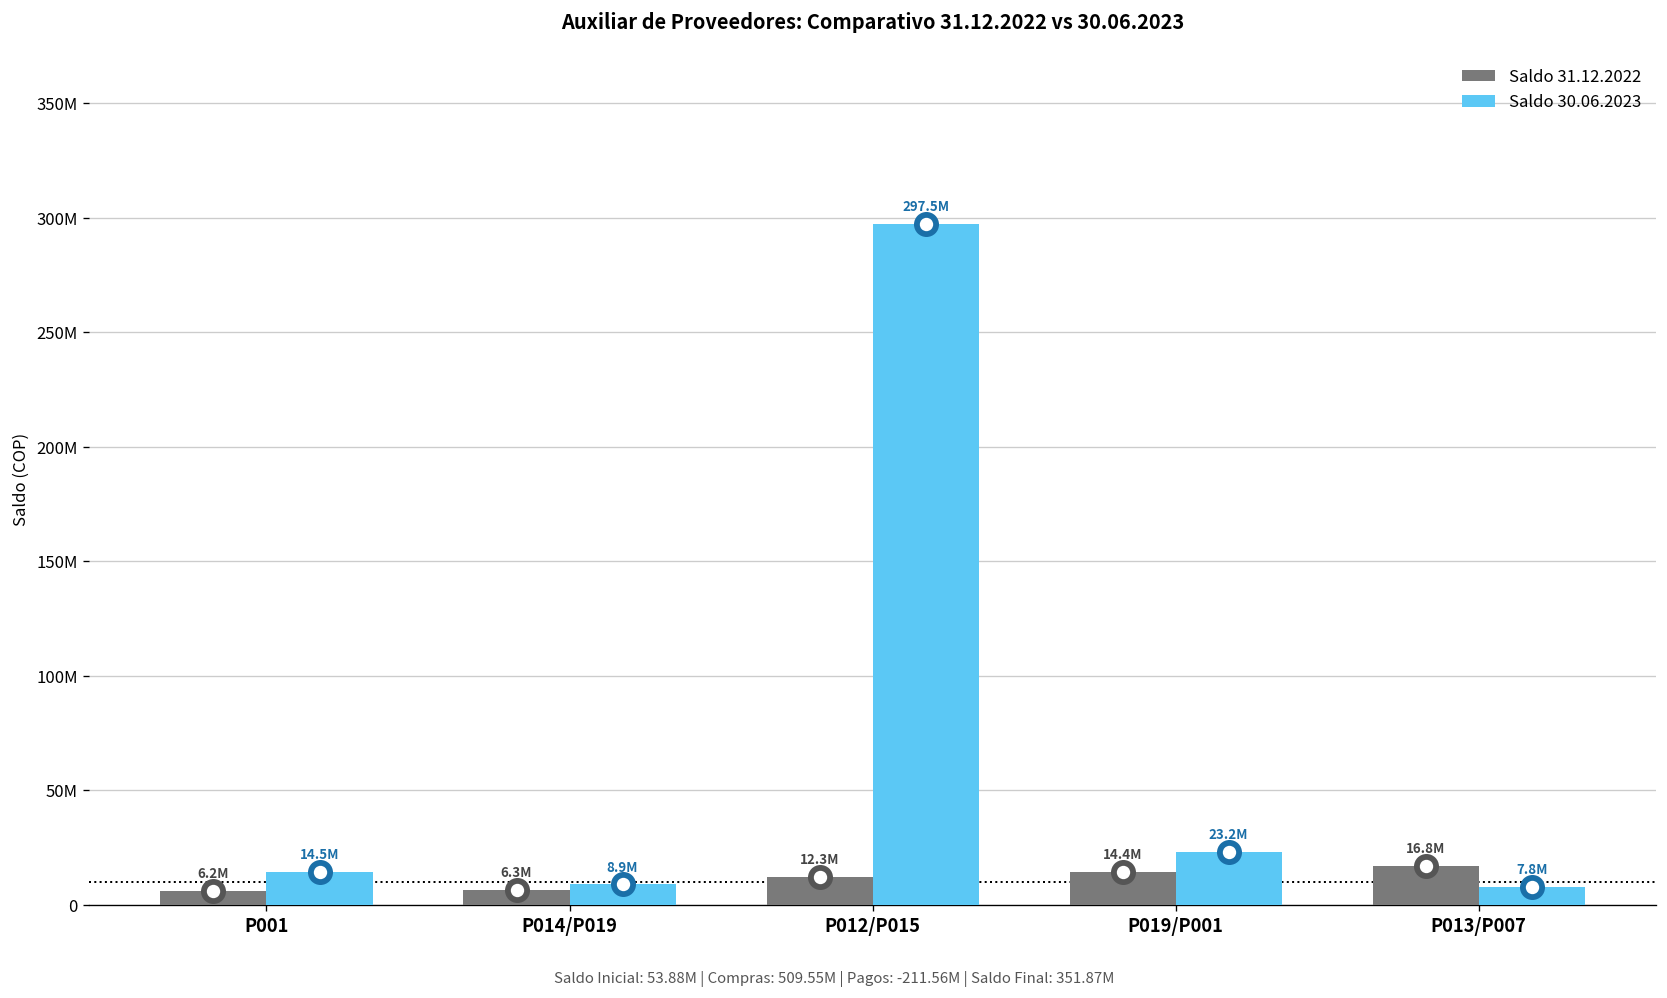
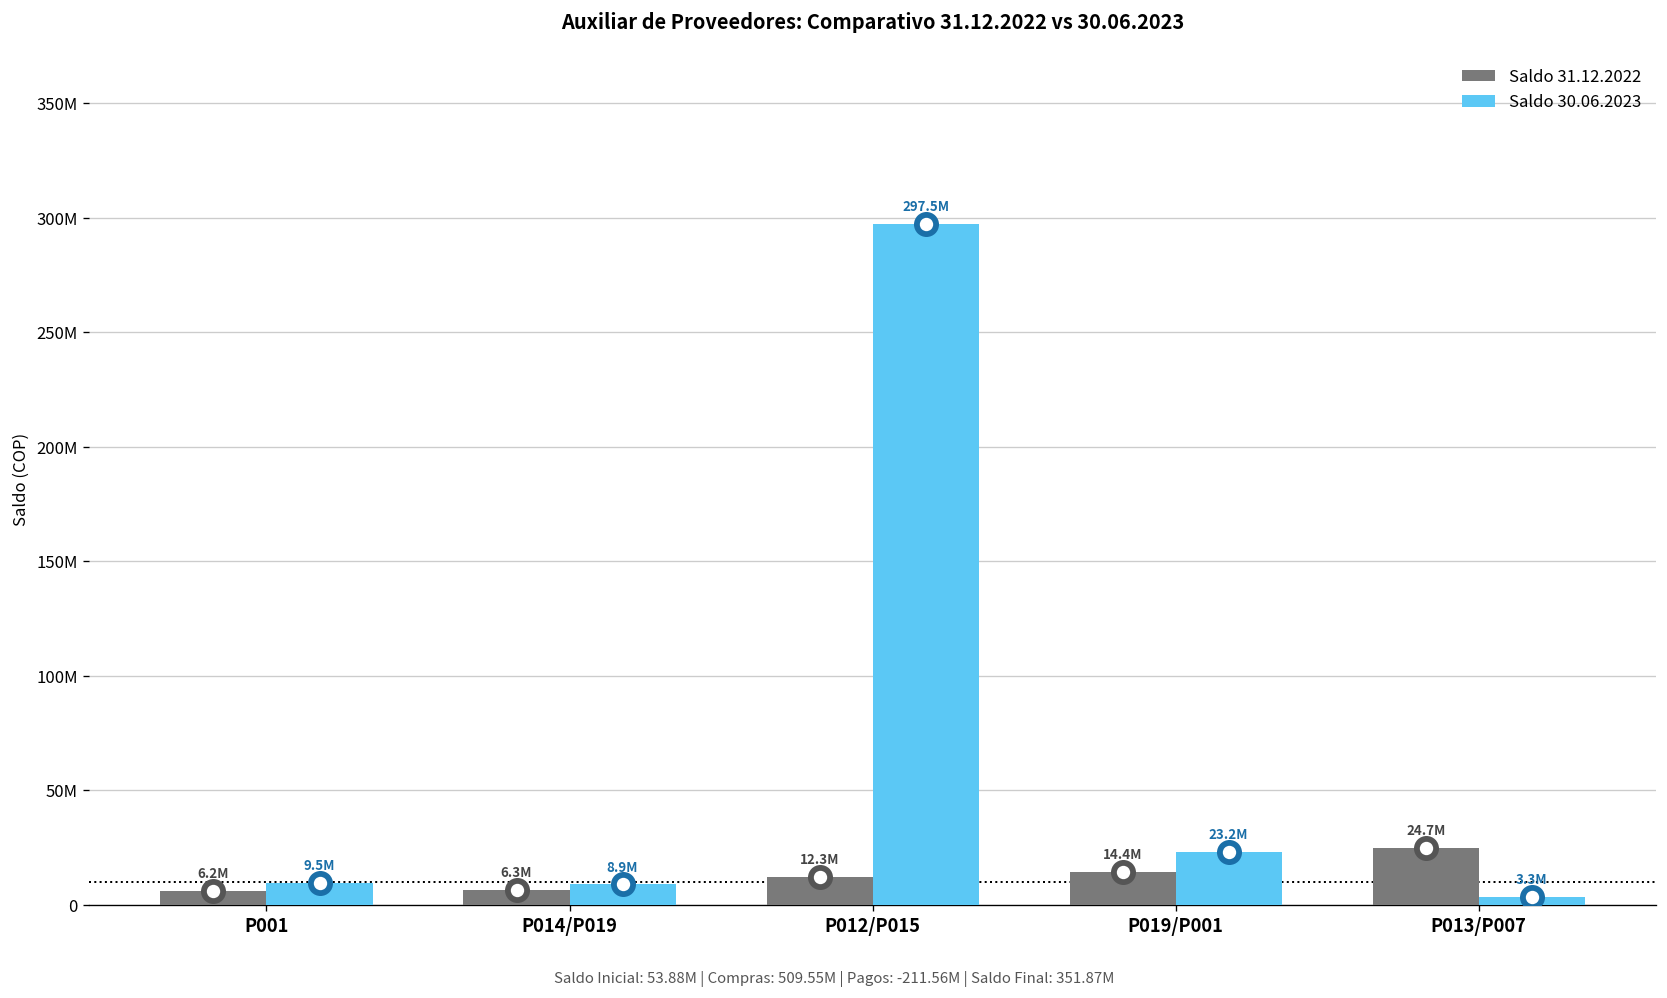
Saldo 30.06.2023, P001: 14.5M -> 9.5M
Saldo 31.12.2022, P013/P007: 16.8M -> 24.7M
Saldo 30.06.2023, P013/P007: 7.8M -> 3.3M
